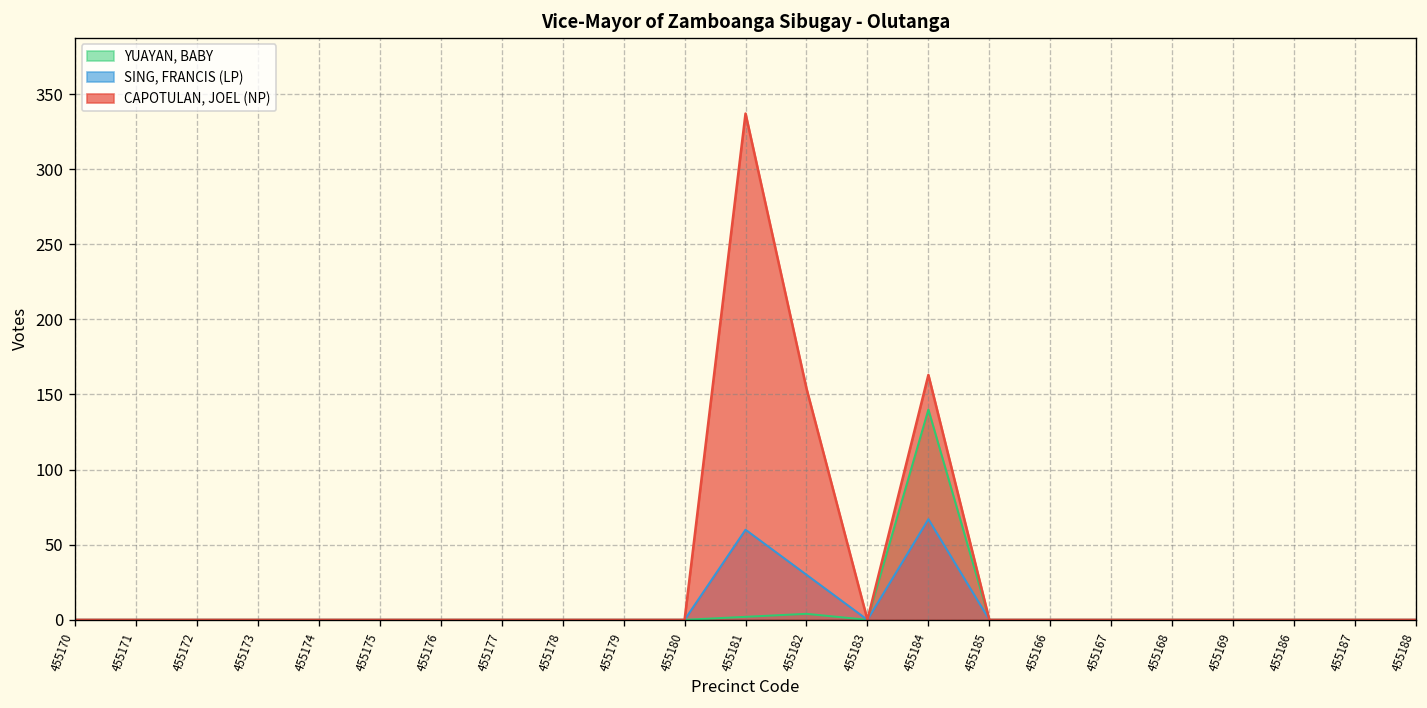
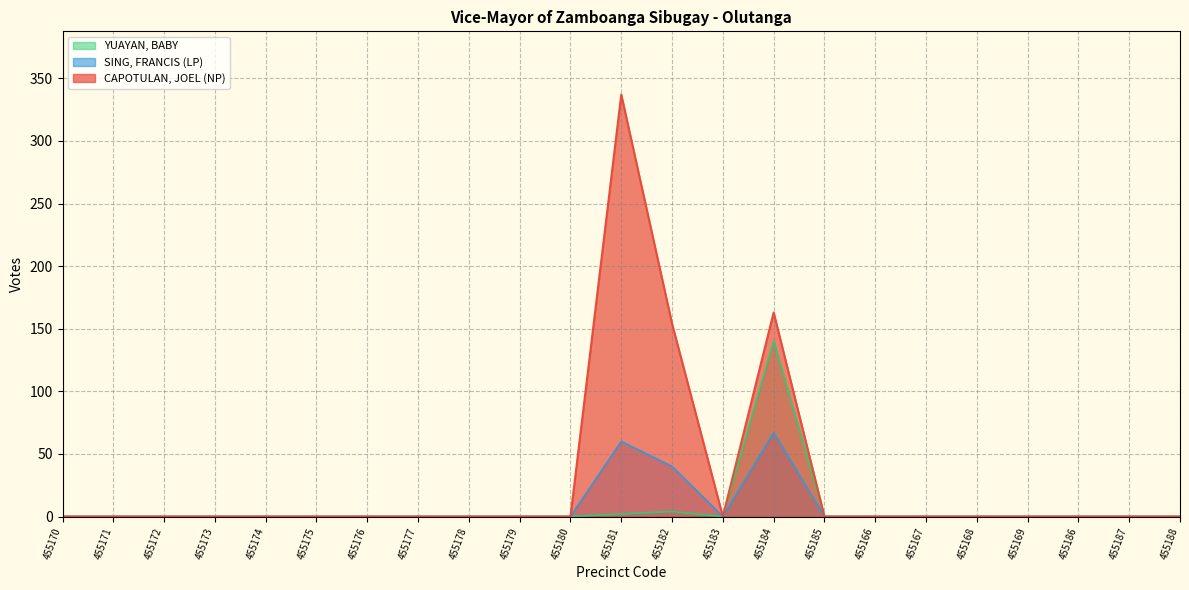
SING, FRANCIS (LP), 455182: 30 -> 40
